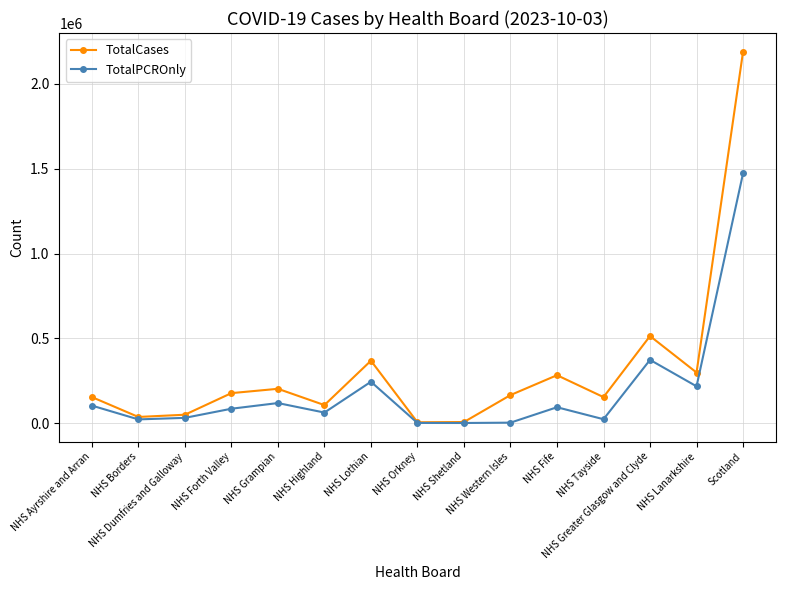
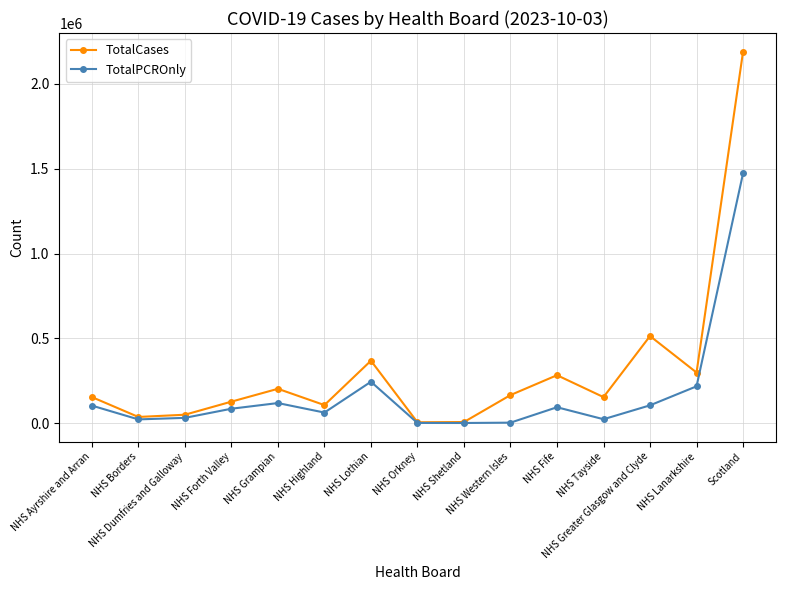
TotalCases, NHS Forth Valley: 180000 -> 130000
TotalPCROnly, NHS Greater Glasgow and Clyde: 370000 -> 110000
